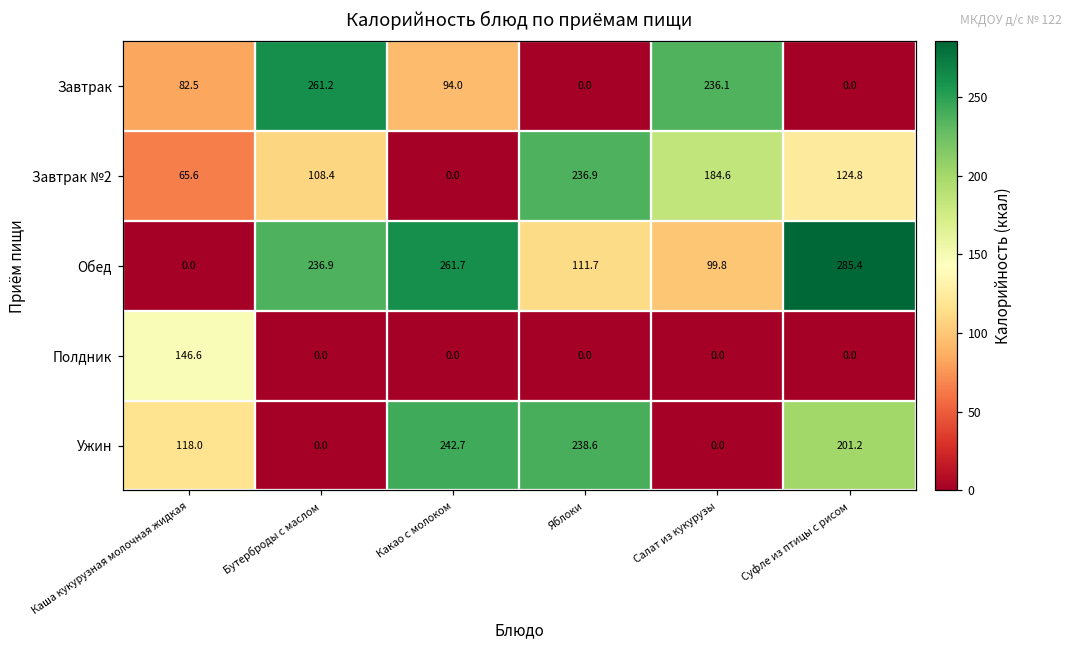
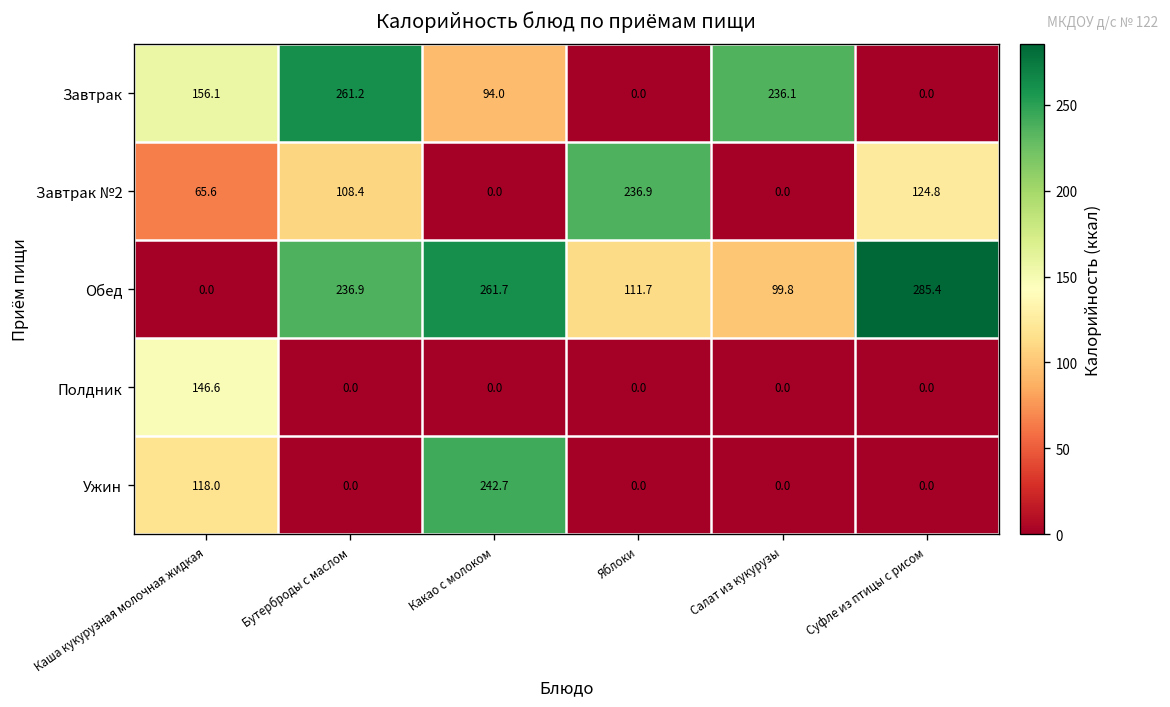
Завтрак, Каша кукурузная молочная жидкая: 82.5 -> 156.1
Завтрак №2, Салат из кукурузы: 184.6 -> 0.0
Ужин, Яблоки: 238.6 -> 0.0
Ужин, Суфле из птицы с рисом: 201.2 -> 0.0
